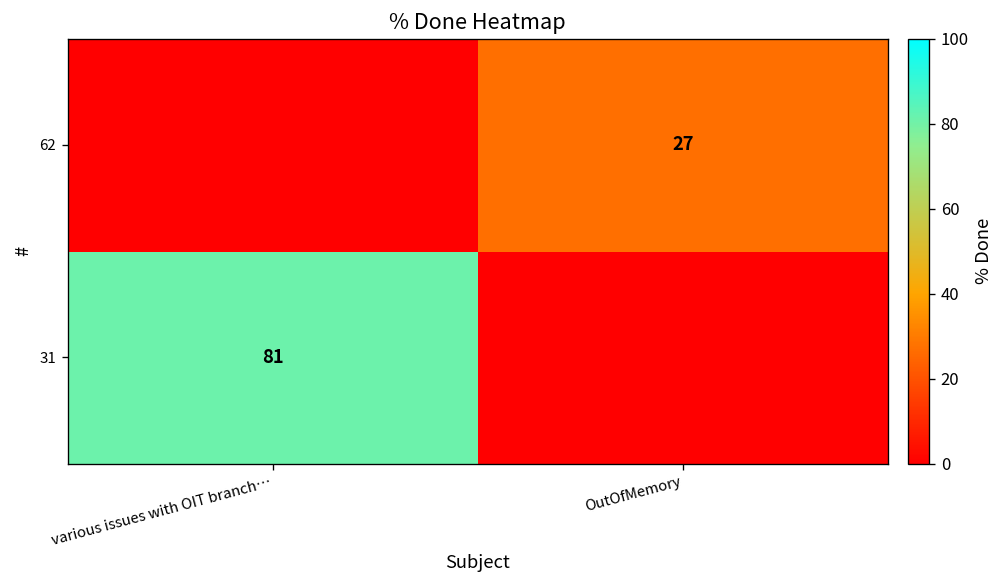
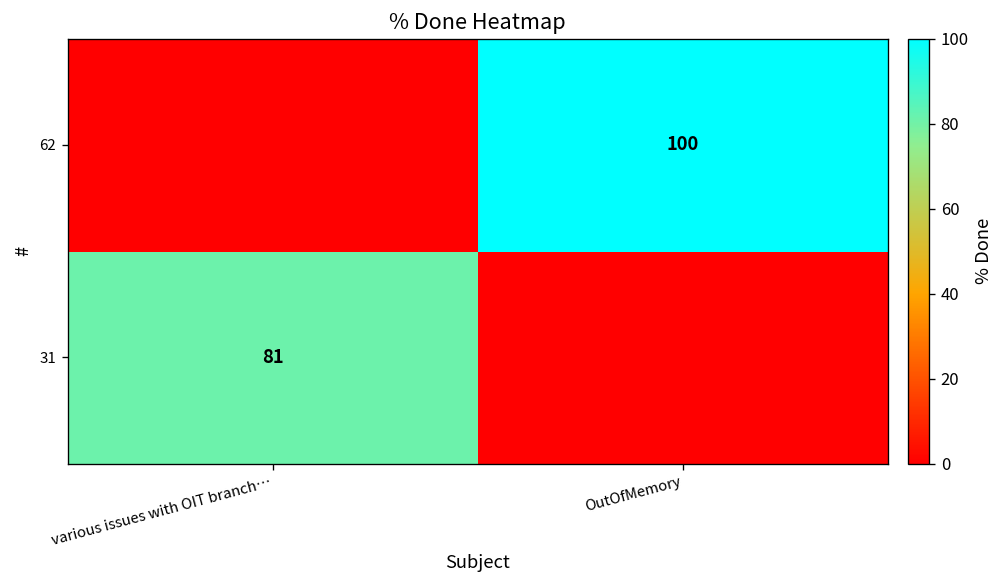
62, OutOfMemory: 27 -> 100
